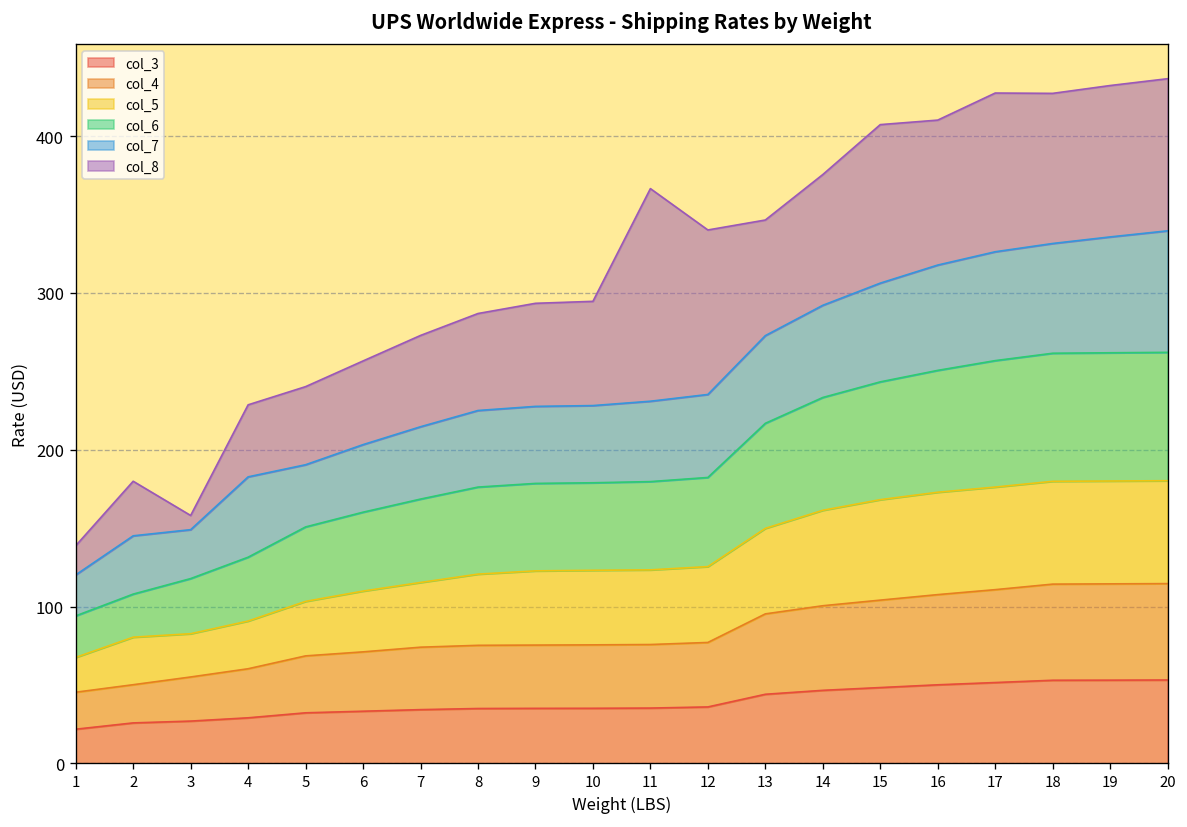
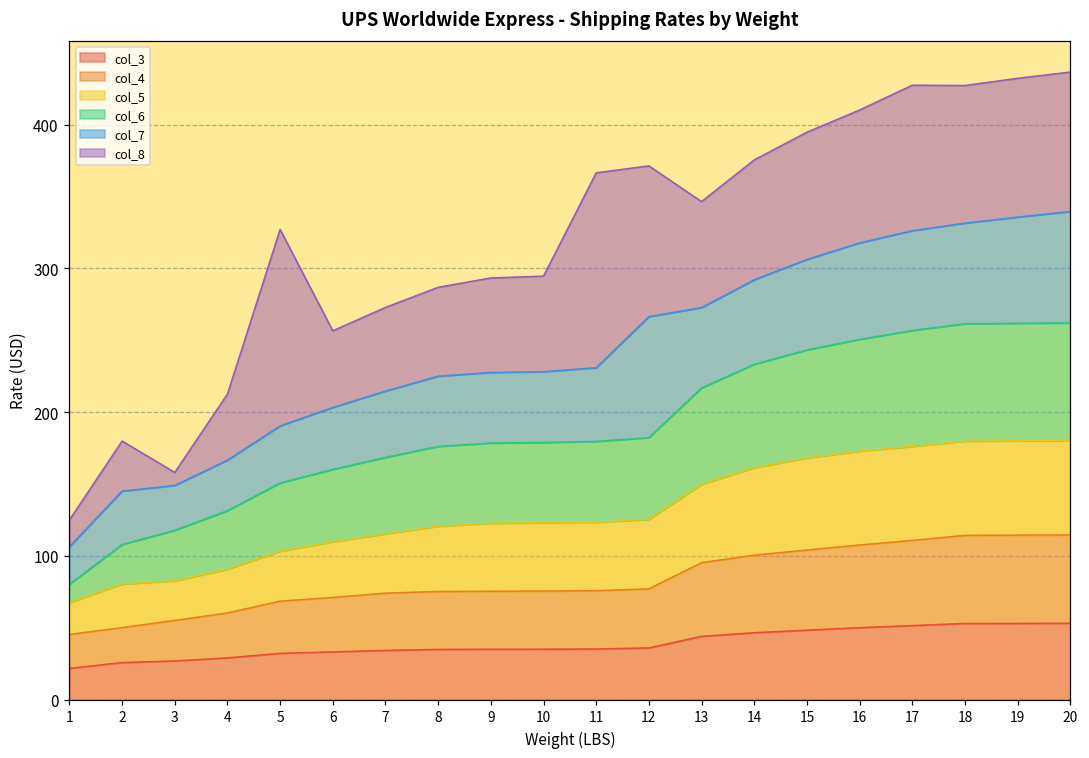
col_6, 1: 26 -> 13
col_7, 4: 51 -> 35
col_8, 5: 50 -> 137
col_7, 12: 53 -> 84
col_8, 15: 101 -> 88
